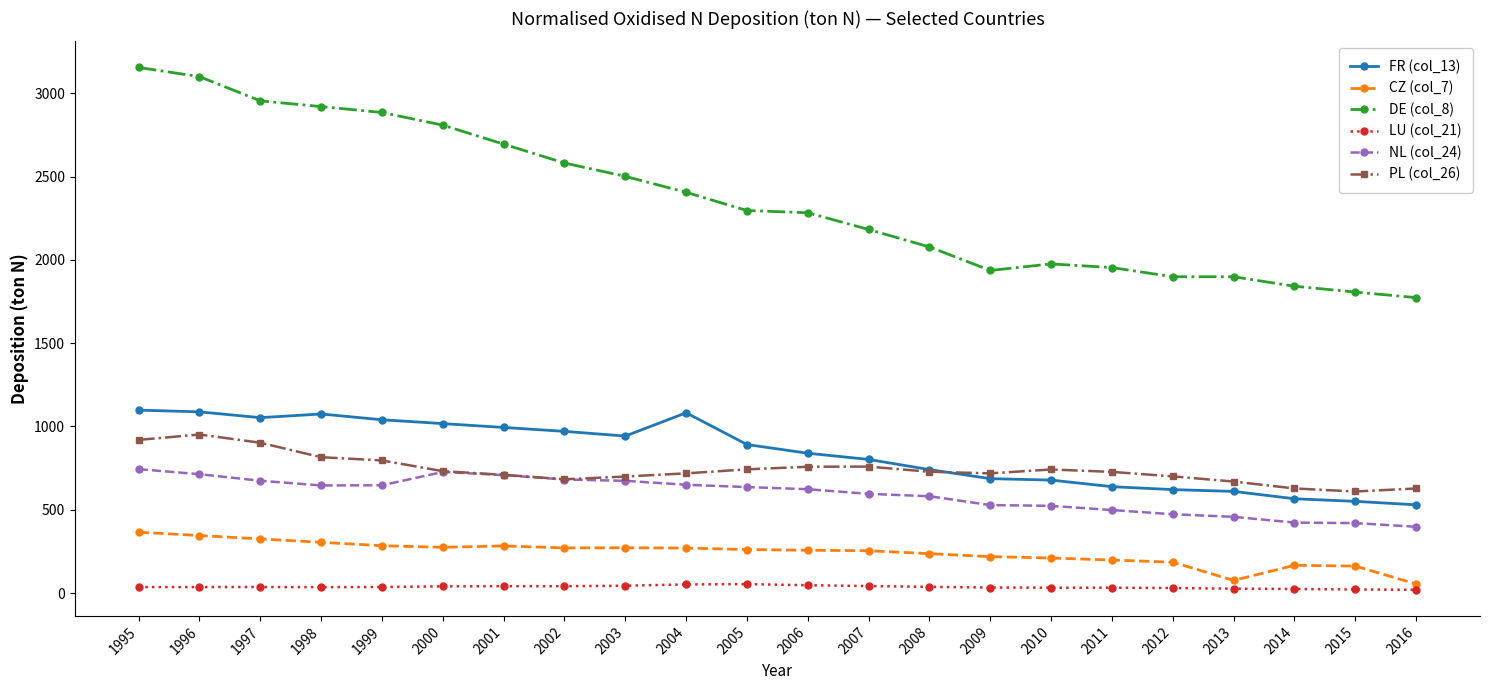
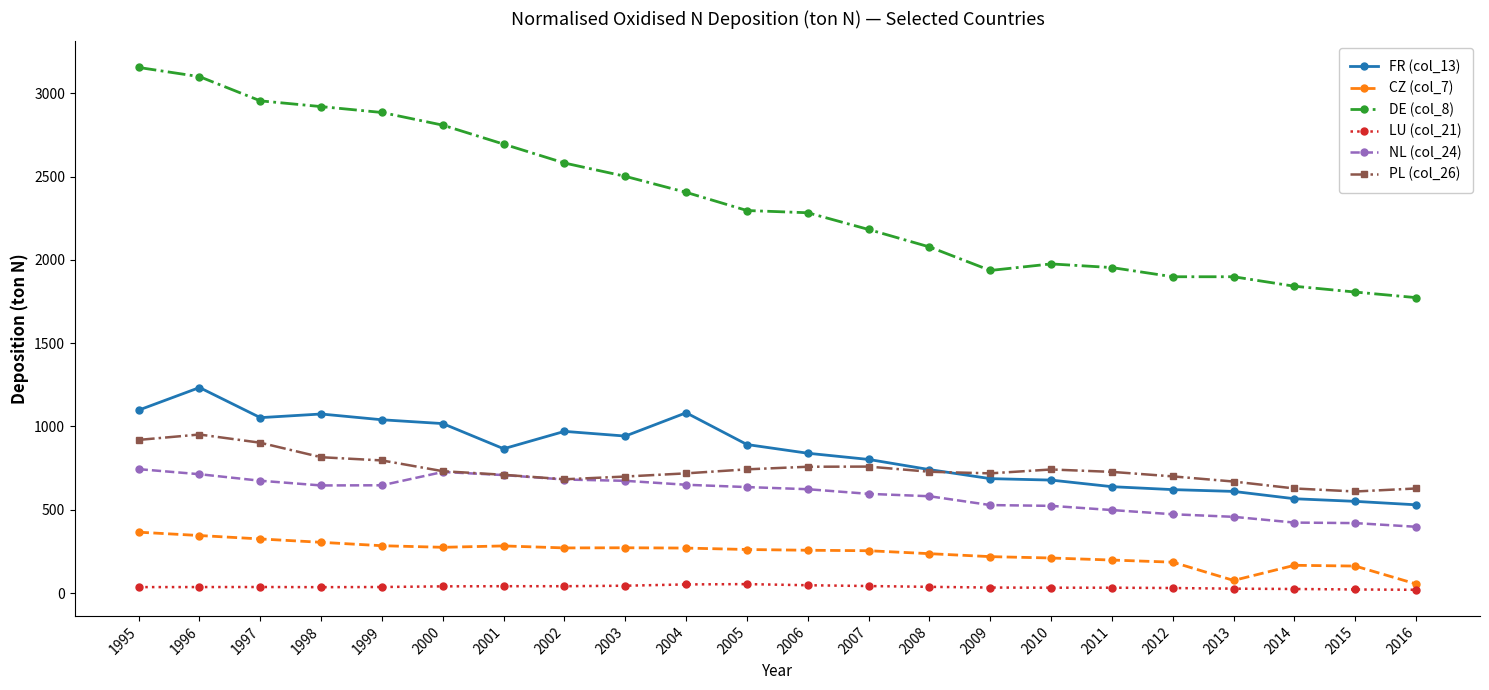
FR (col_13), 1996: 1090 -> 1230
FR (col_13), 2001: 990 -> 870
